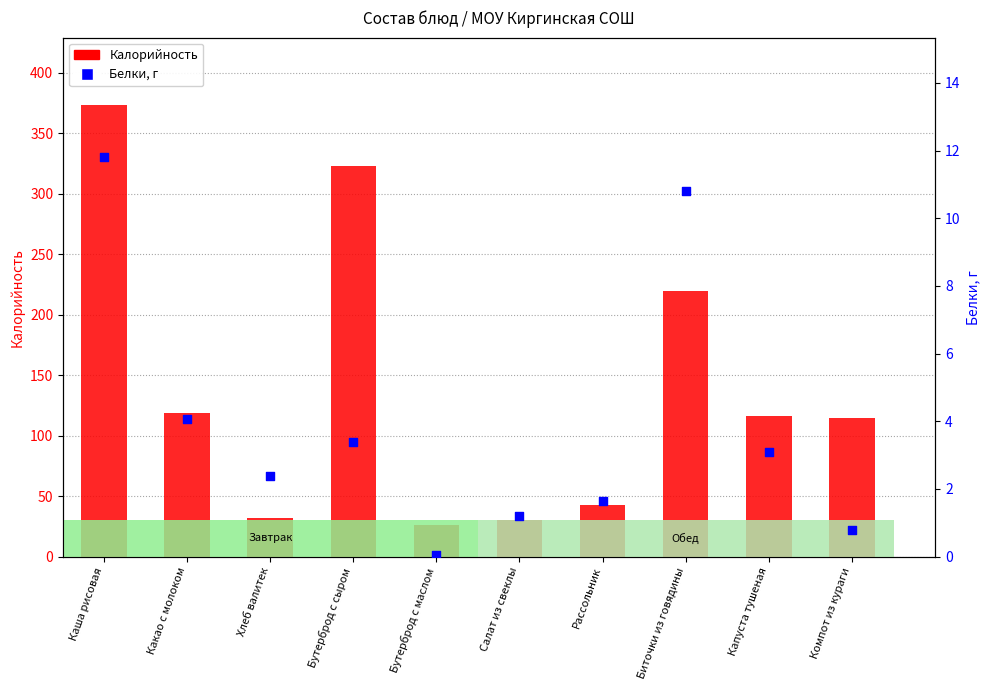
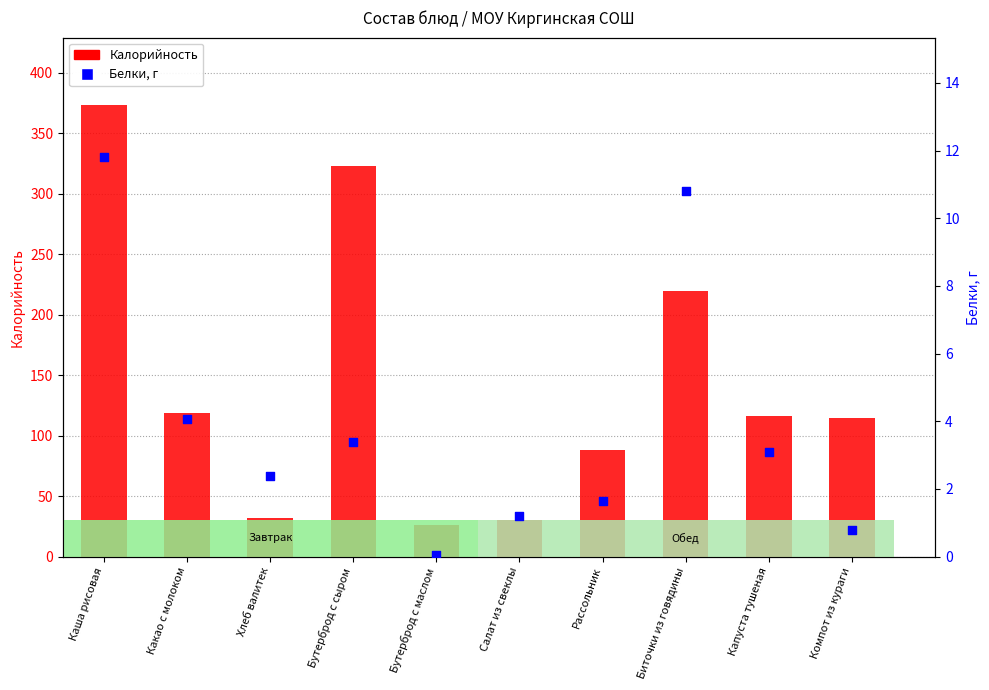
Калорийность, Рассольник: 42 -> 88
